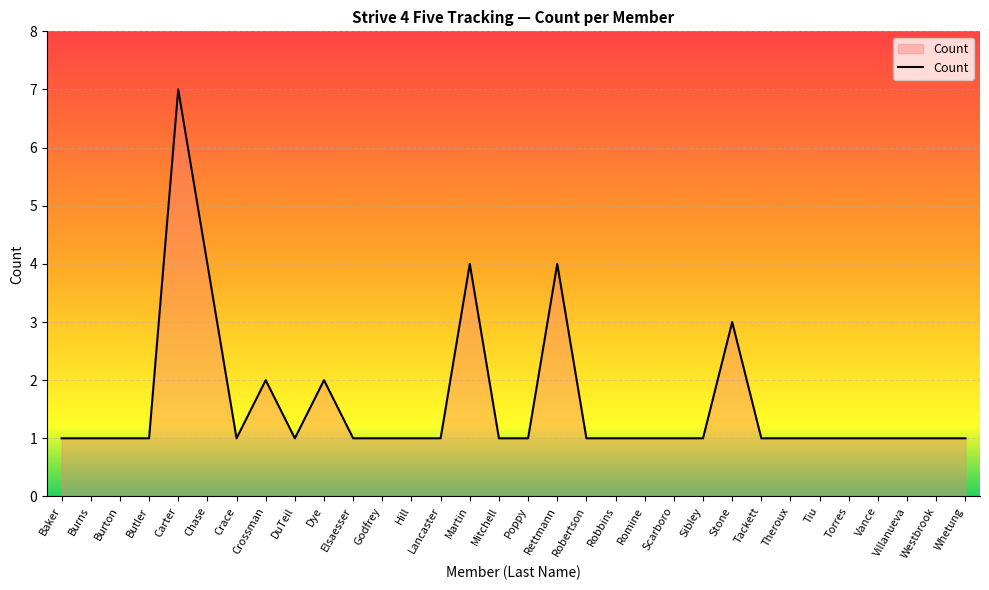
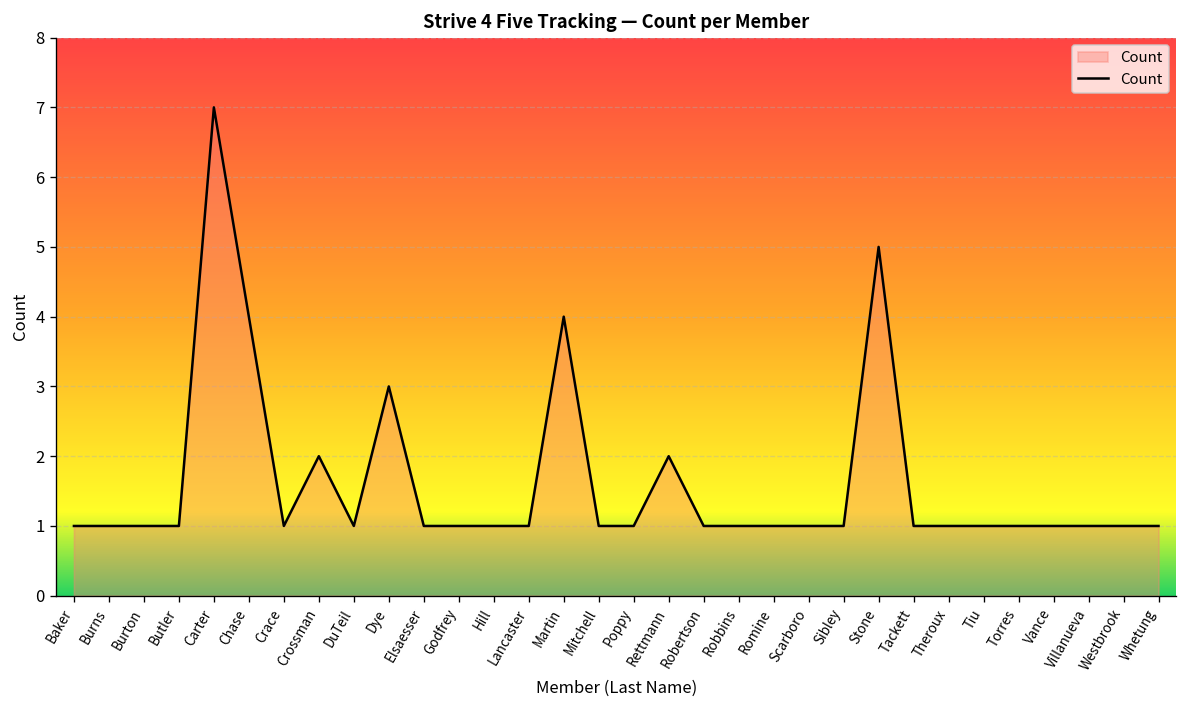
Dye: 2 -> 3
Rettmann: 4 -> 2
Stone: 3 -> 5
